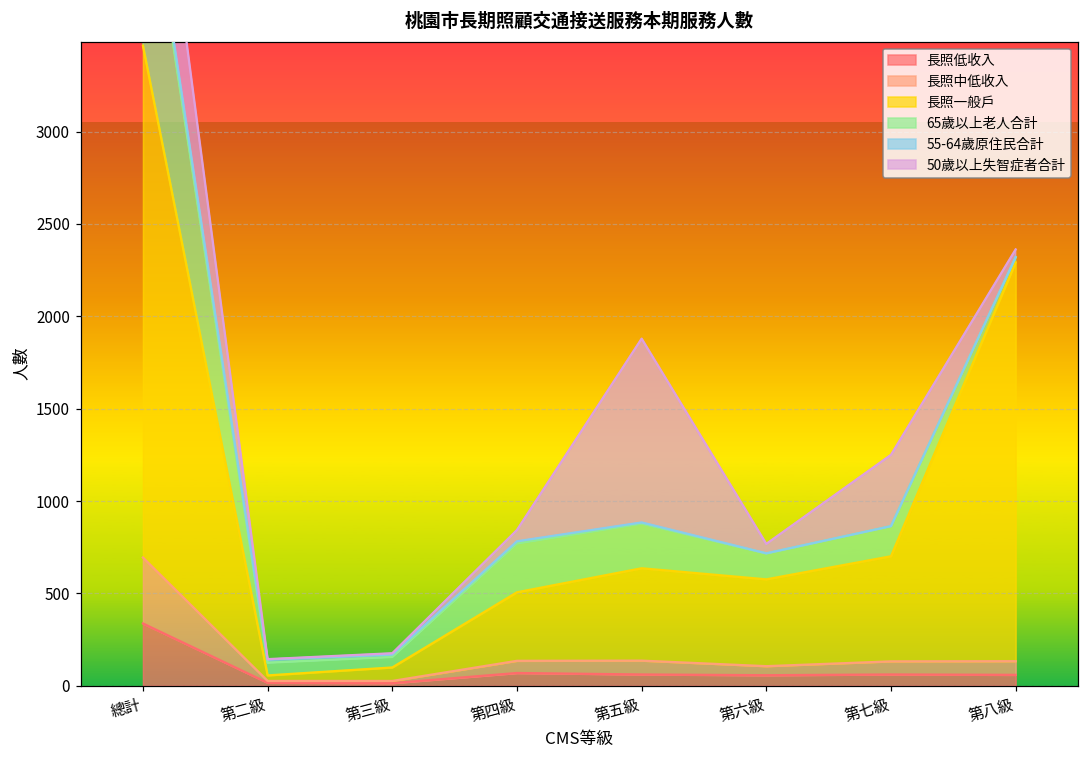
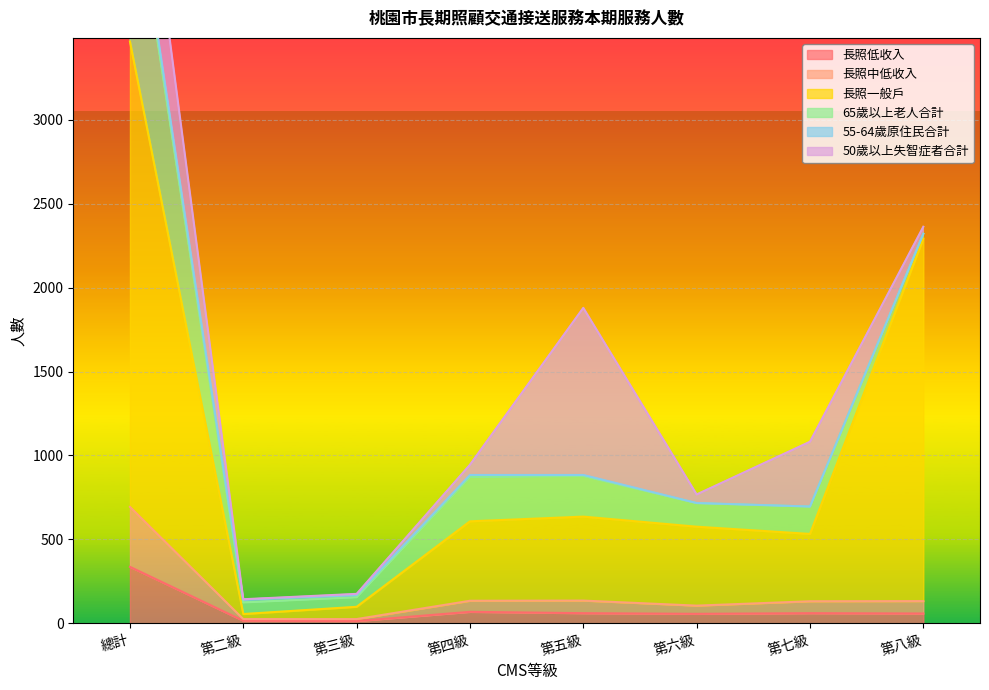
長照一般戶, 第四級: 370 -> 470
長照一般戶, 第七級: 570 -> 400
